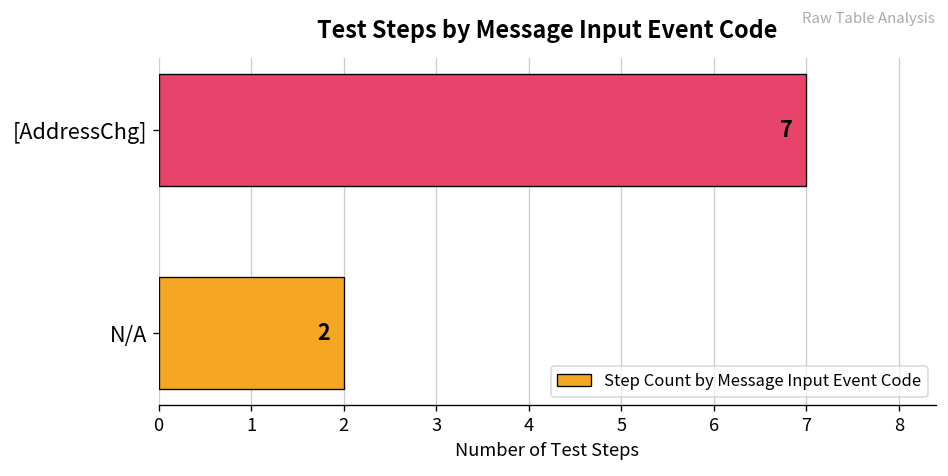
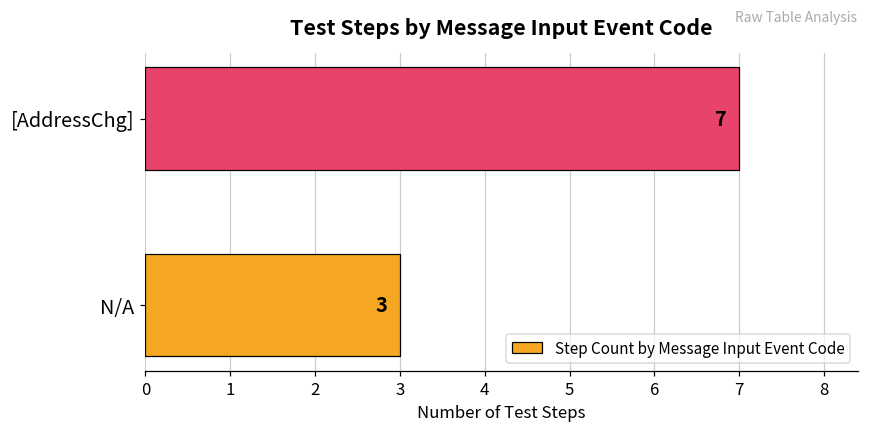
N/A: 2 -> 3
